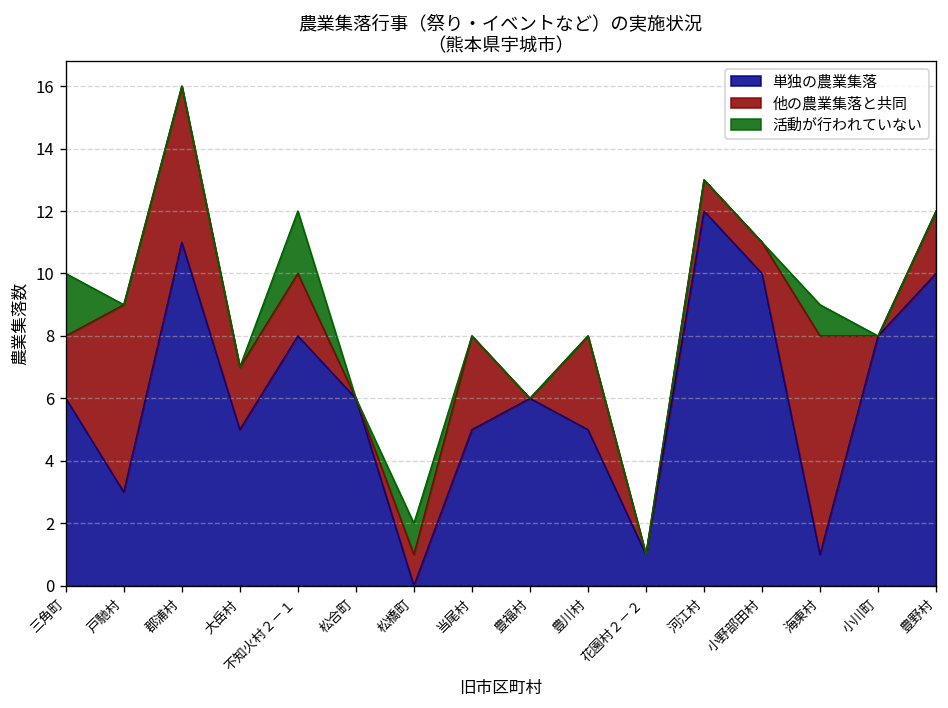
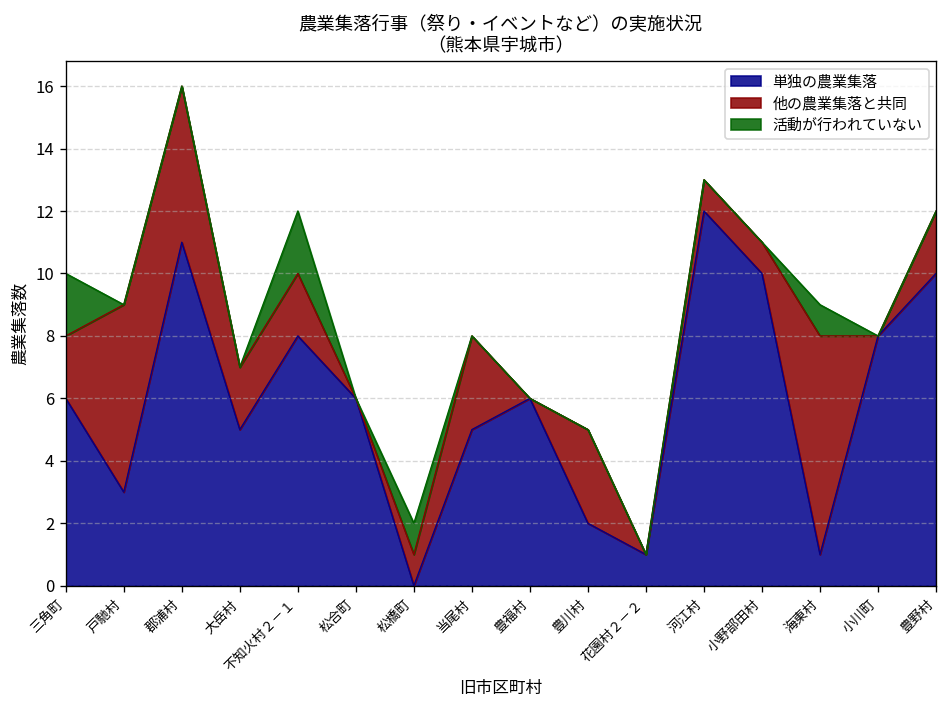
単独の農業集落, 豊川村: 5 -> 2
